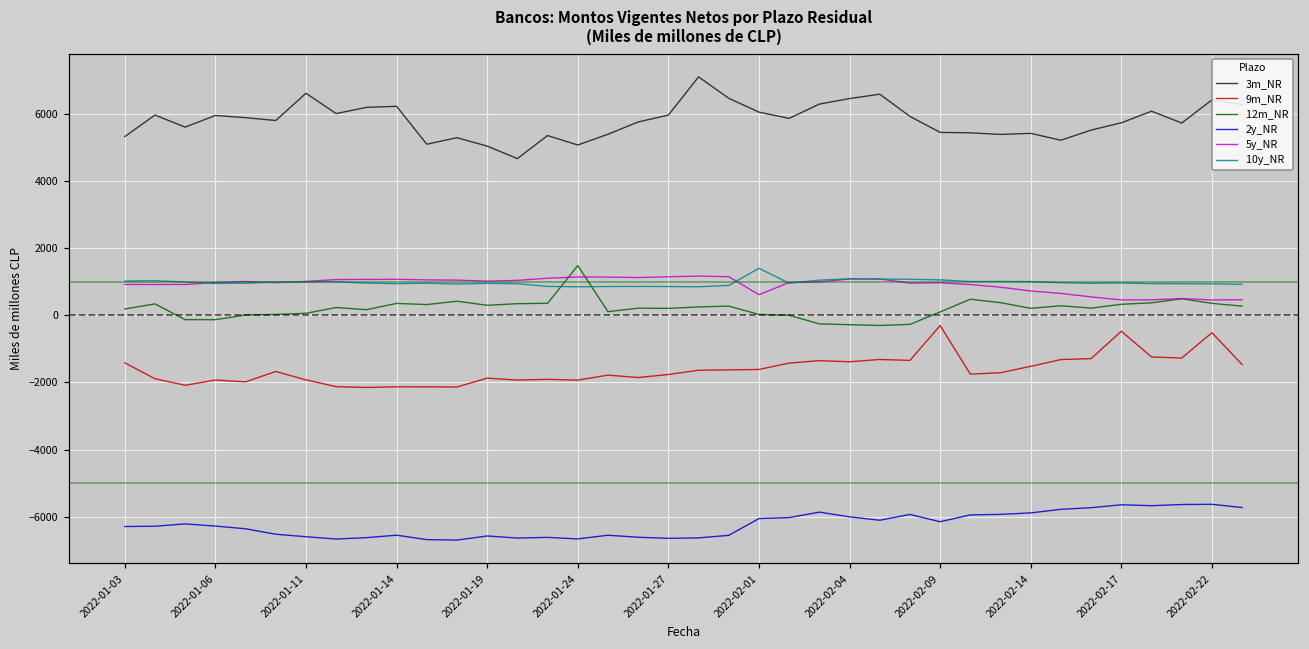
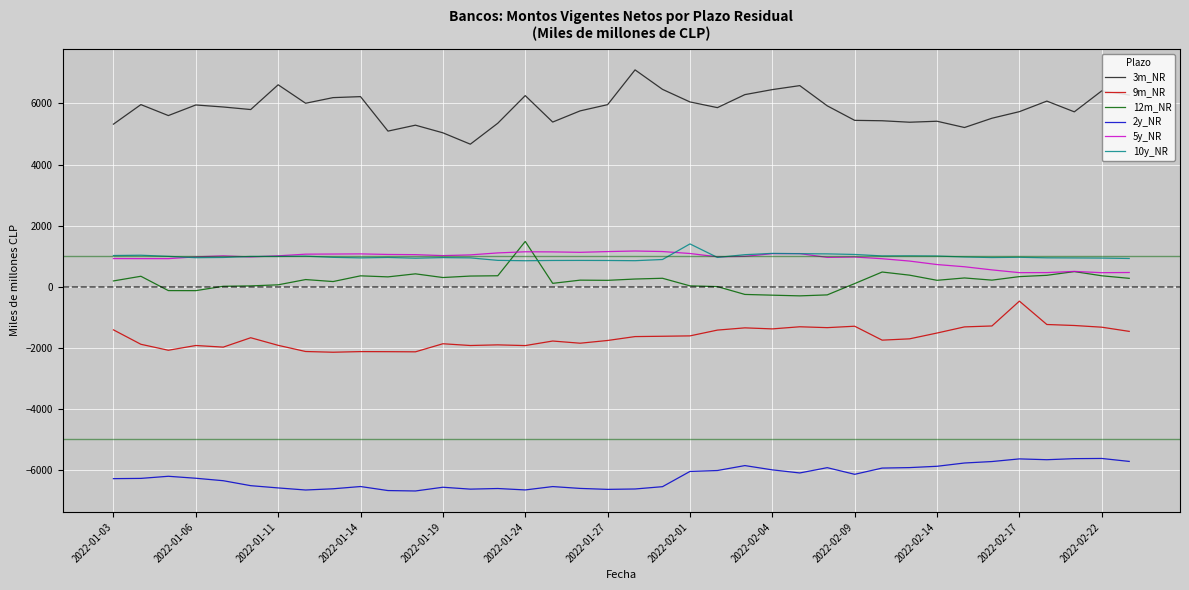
3m_NR, 2022-01-24: 5100 -> 6300
5y_NR, 2022-02-01: 600 -> 1100
9m_NR, 2022-02-09: -300 -> -1300
9m_NR, 2022-02-22: -500 -> -1300
